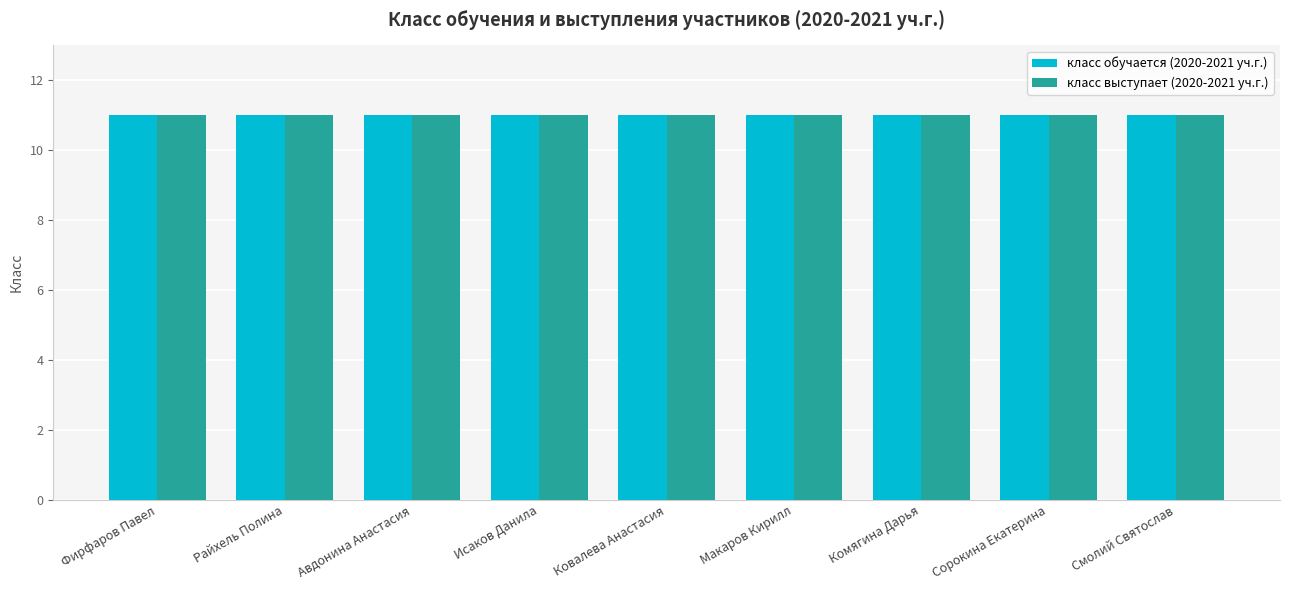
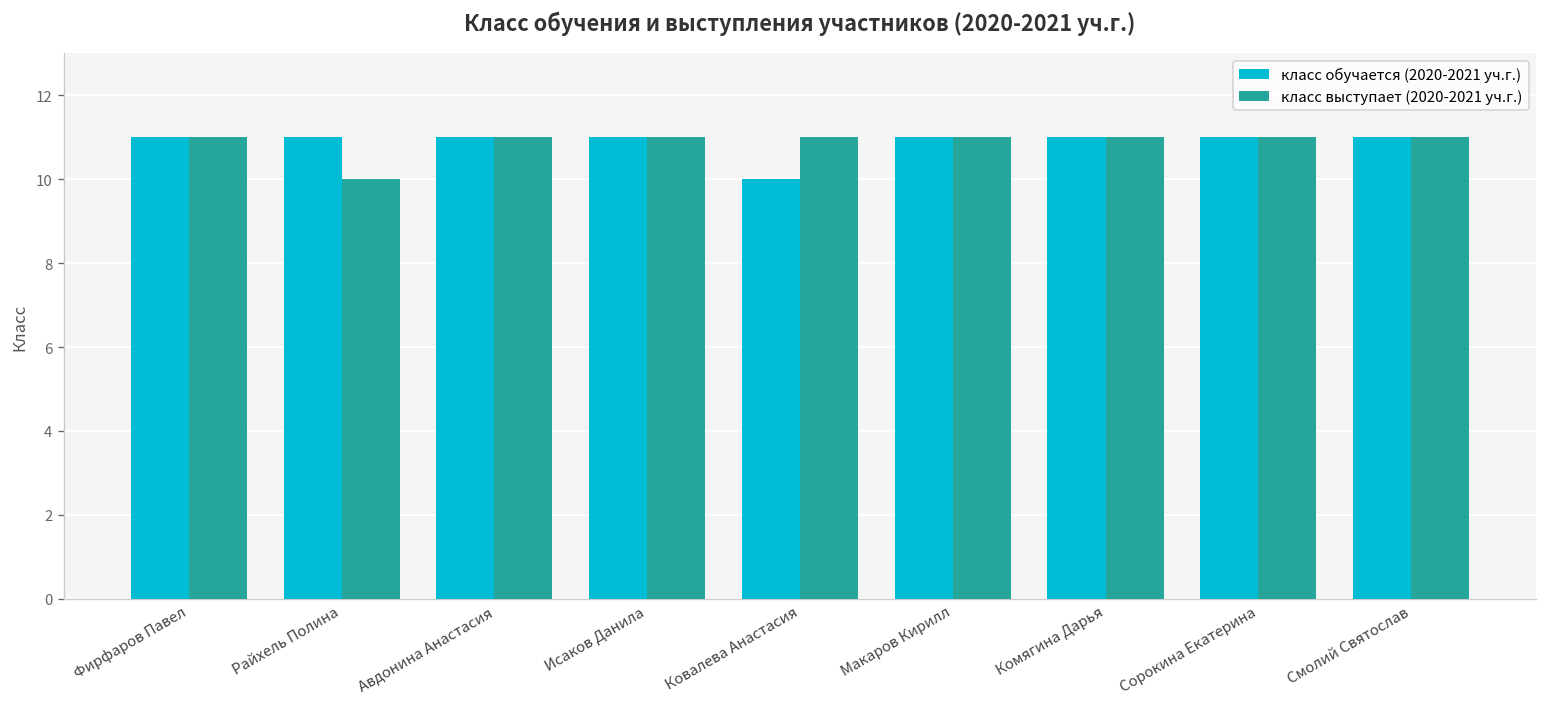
класс выступает (2020-2021 уч.г.), Райхель Полина: 11 -> 10
класс обучается (2020-2021 уч.г.), Ковалева Анастасия: 11 -> 10
